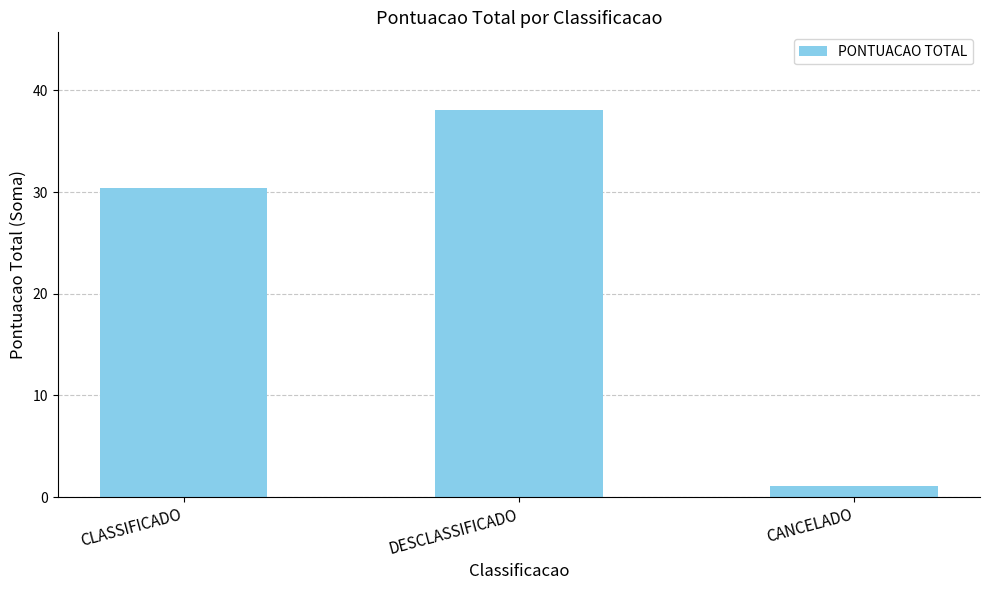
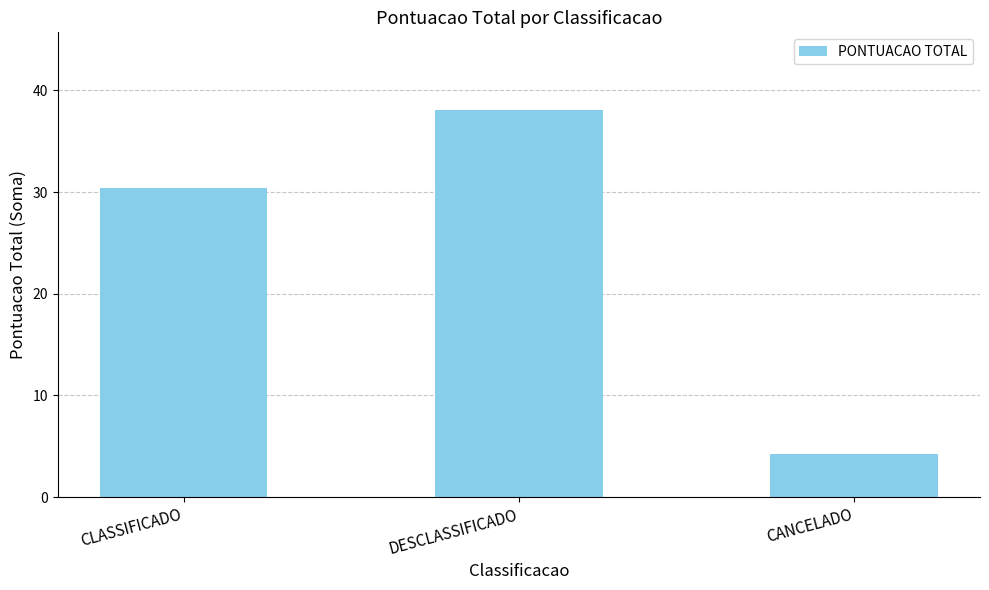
CANCELADO: 1.1 -> 4.2
